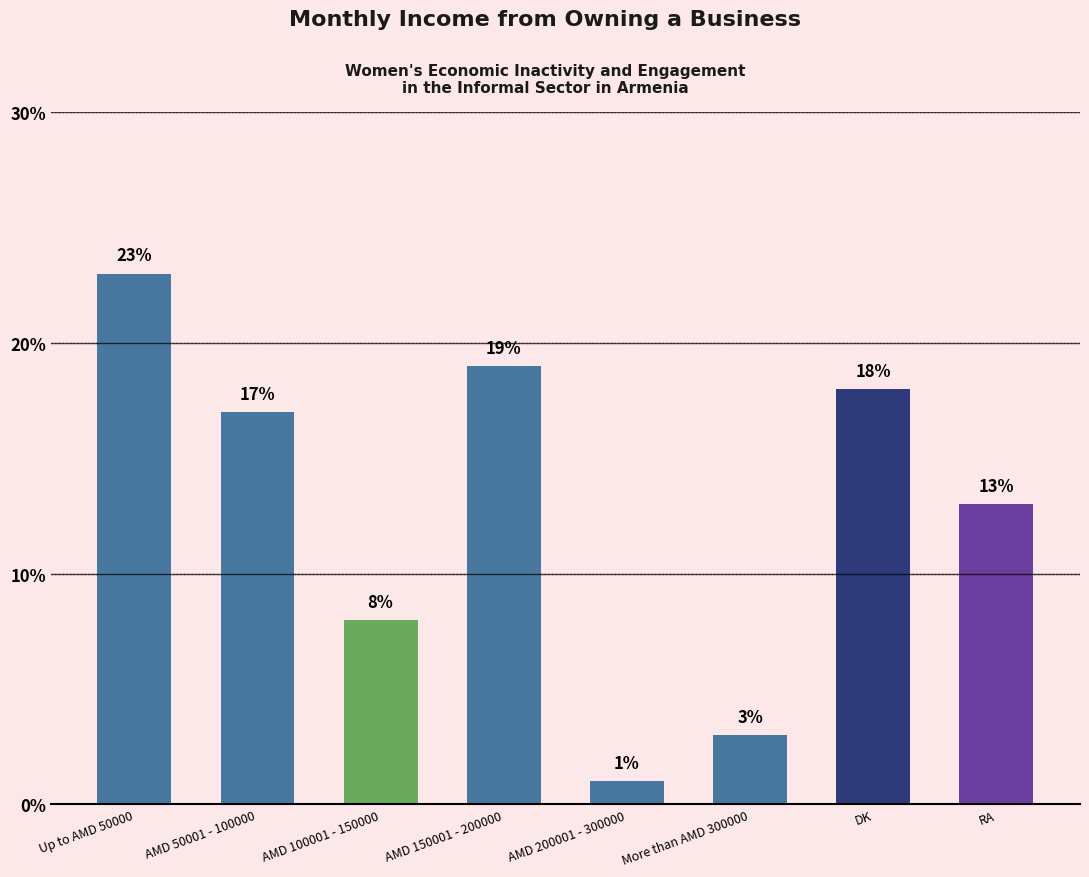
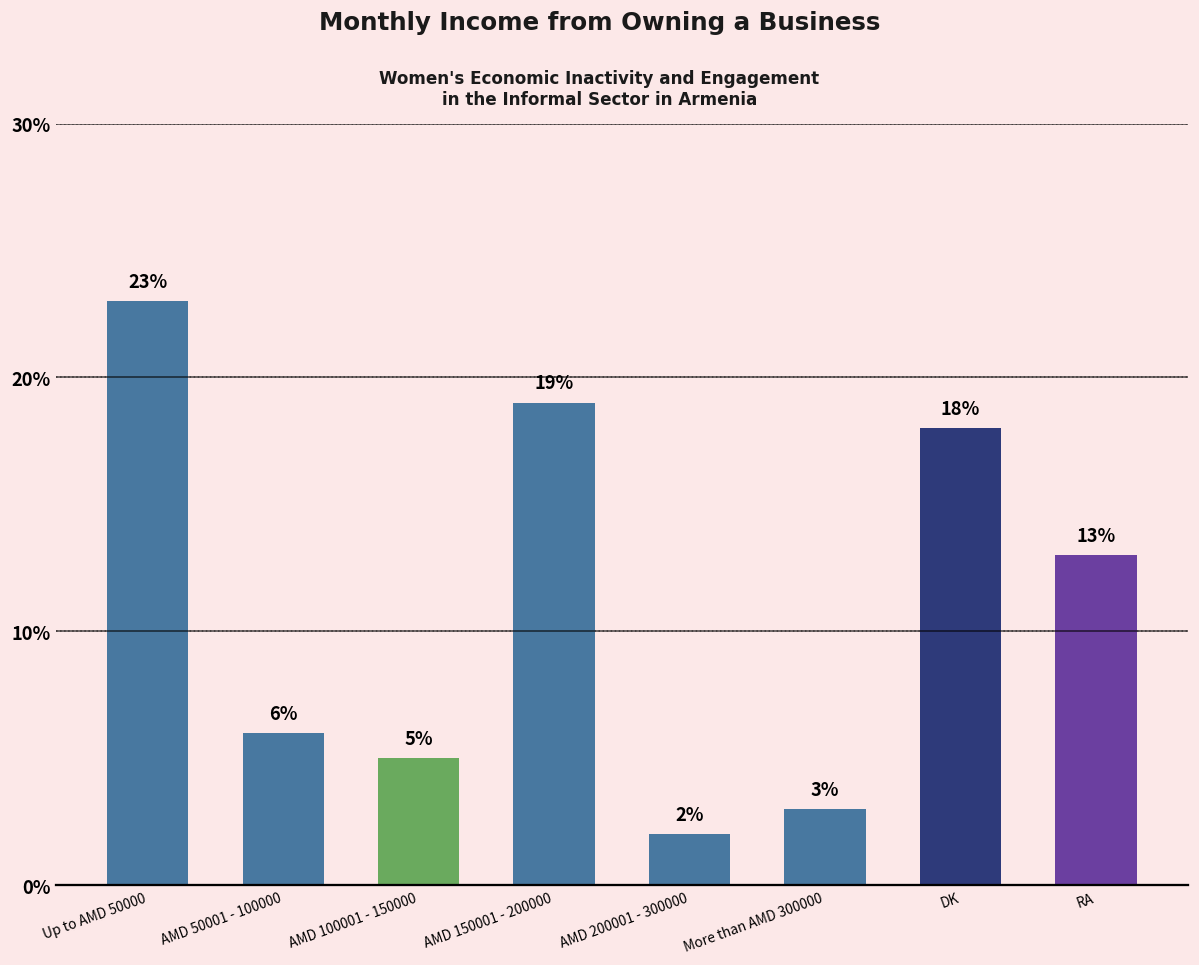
AMD 50001 - 100000: 17% -> 6%
AMD 100001 - 150000: 8% -> 5%
AMD 200001 - 300000: 1% -> 2%
